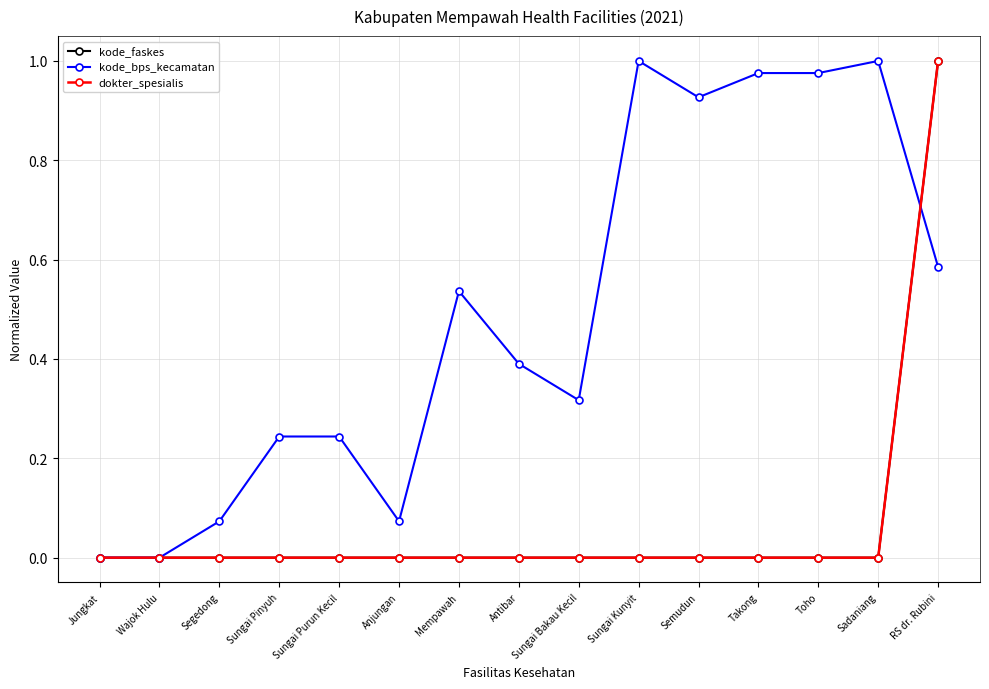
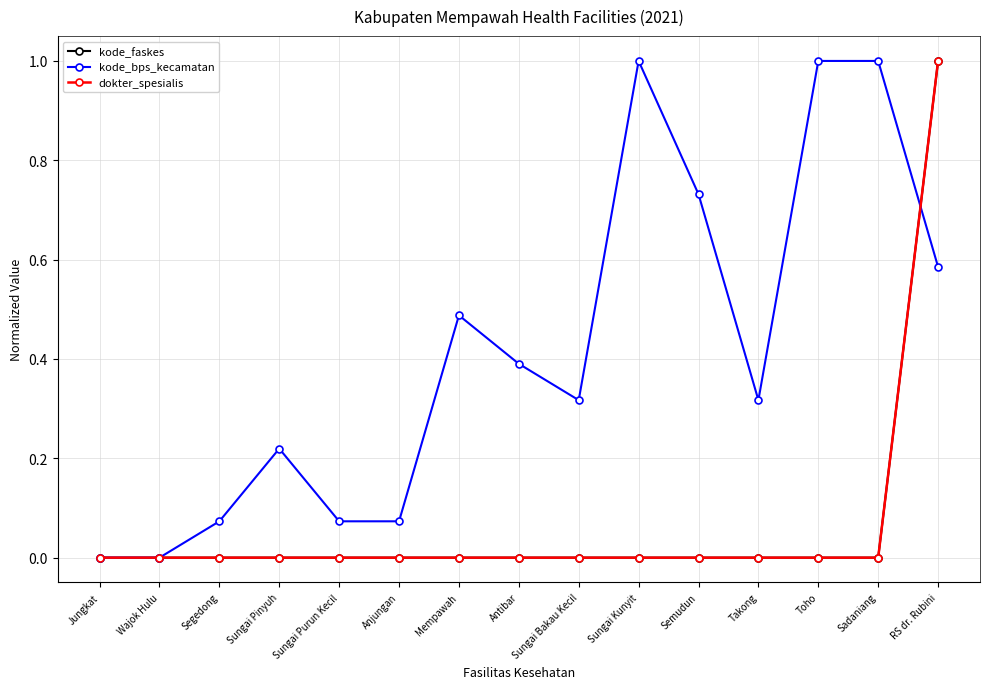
kode_bps_kecamatan, Sungai Pinyuh: 0.24 -> 0.22
kode_bps_kecamatan, Sungai Purun Kecil: 0.24 -> 0.07
kode_bps_kecamatan, Mempawah: 0.54 -> 0.49
kode_bps_kecamatan, Semudun: 0.93 -> 0.73
kode_bps_kecamatan, Takong: 0.98 -> 0.32
kode_bps_kecamatan, Toho: 0.98 -> 1.00
